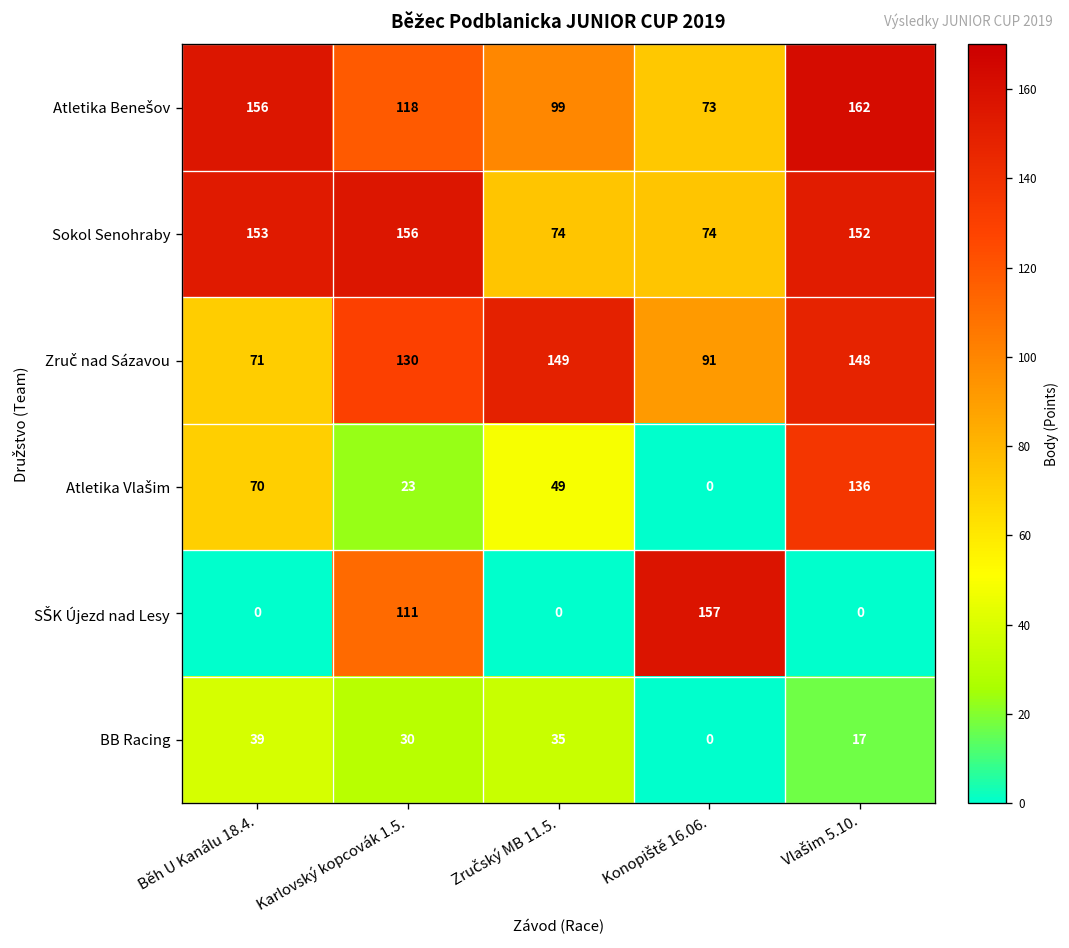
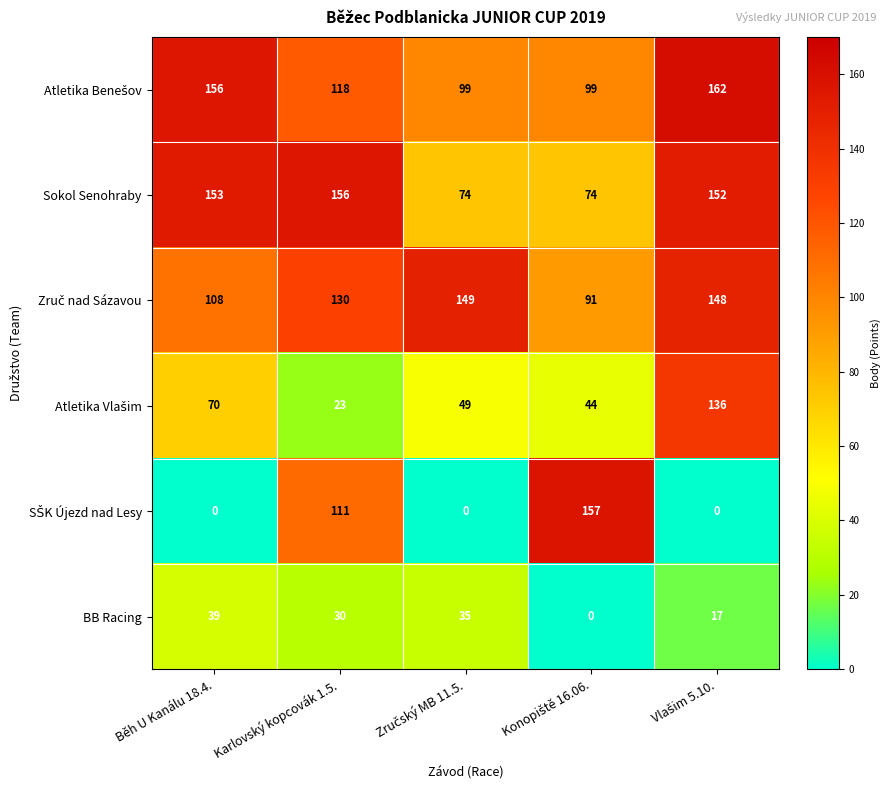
Atletika Benešov, Konopiště 16.06.: 73 -> 99
Zruč nad Sázavou, Běh U Kanálu 18.4.: 71 -> 108
Atletika Vlašim, Konopiště 16.06.: 0 -> 44
